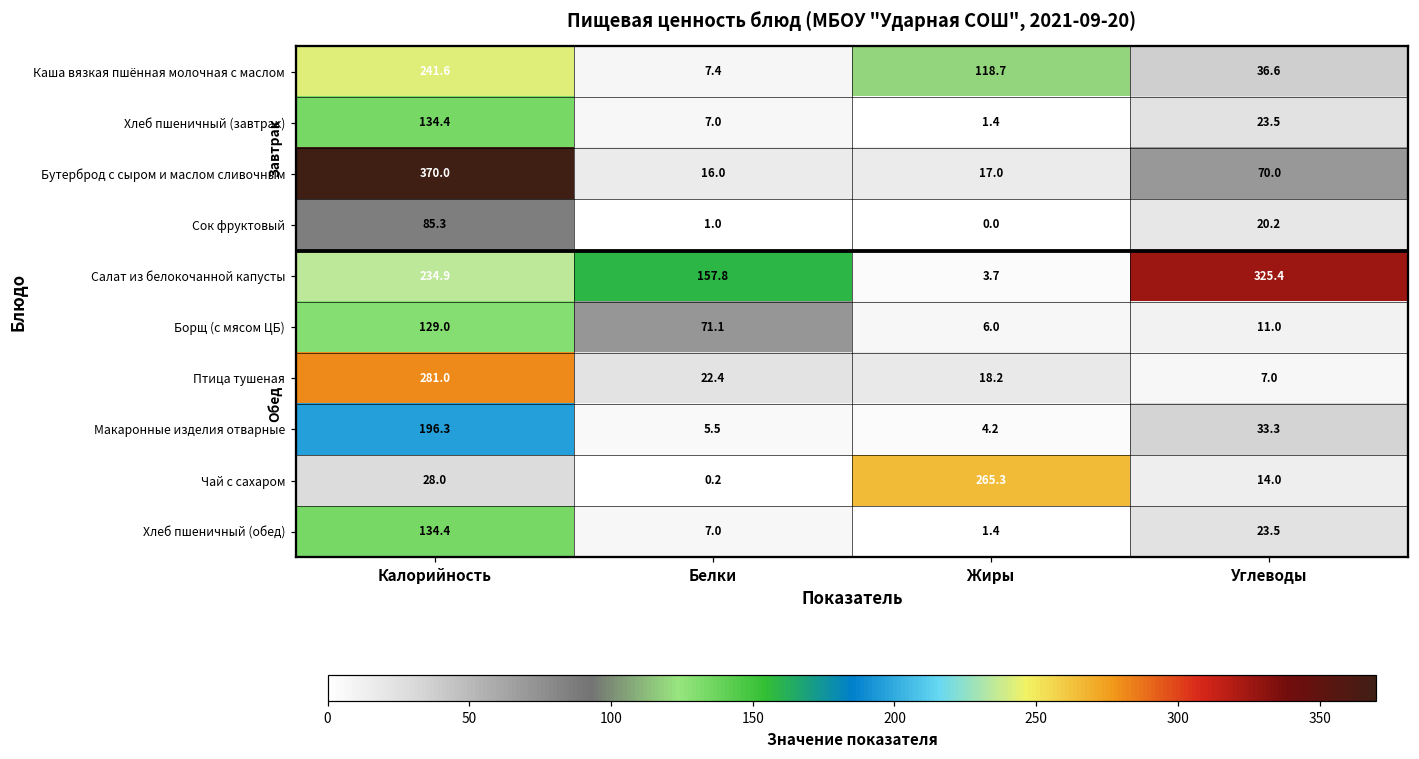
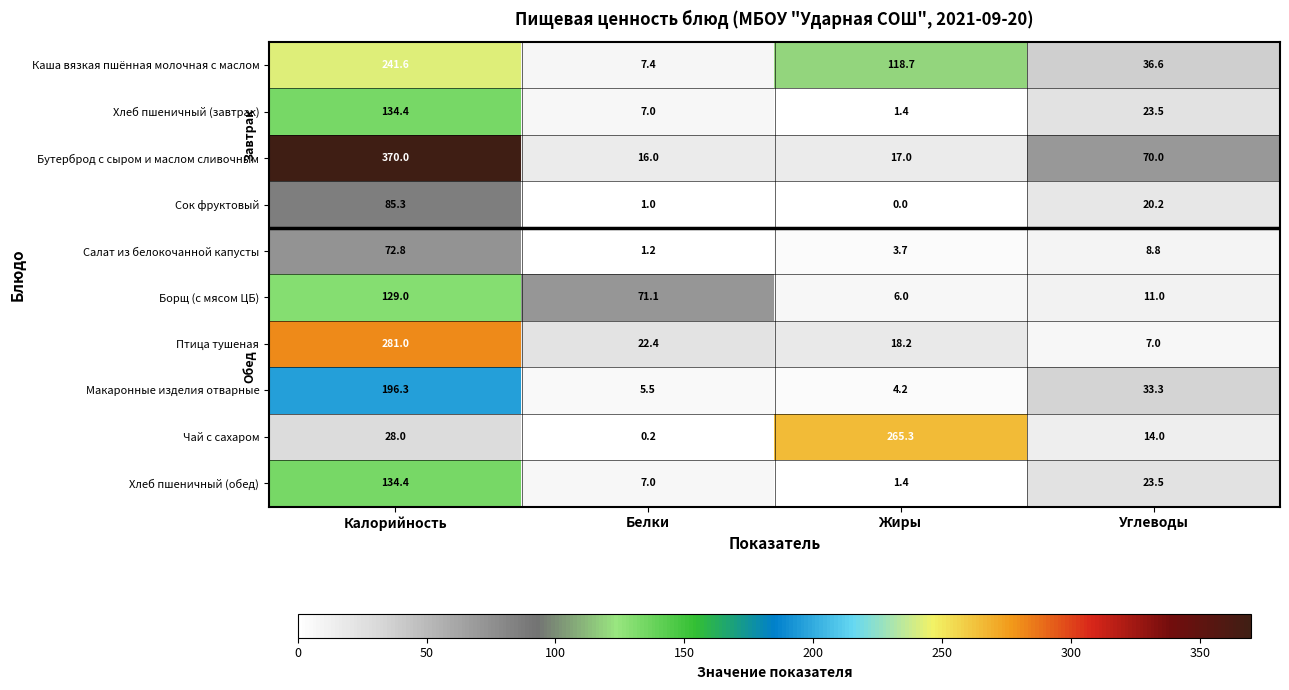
Салат из белокочанной капусты, Калорийность: 234.9 -> 72.8
Салат из белокочанной капусты, Белки: 157.8 -> 1.2
Салат из белокочанной капусты, Углеводы: 325.4 -> 8.8
